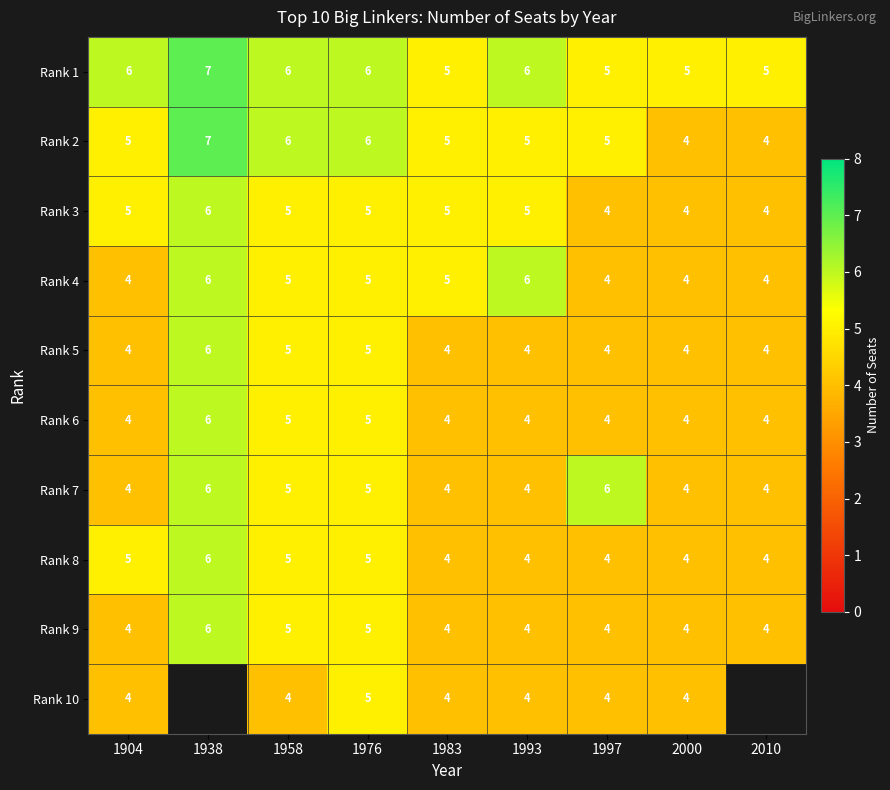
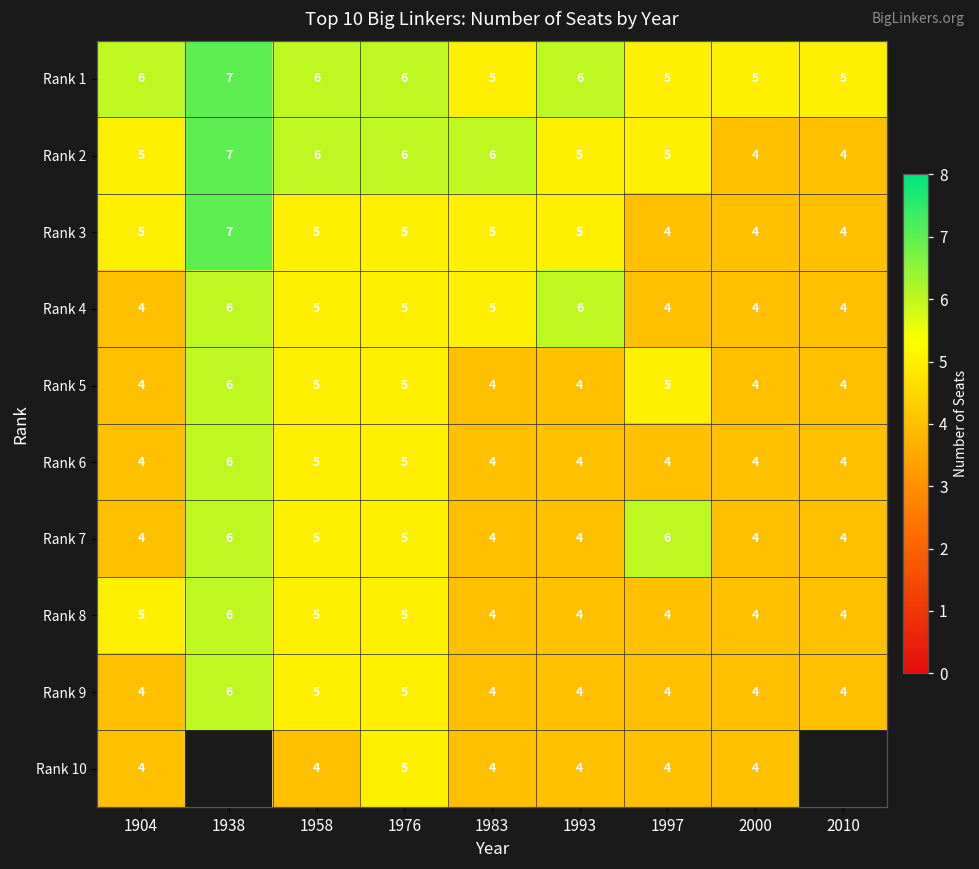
Rank 2, 1983: 5 -> 6
Rank 3, 1938: 6 -> 7
Rank 5, 1997: 4 -> 5
